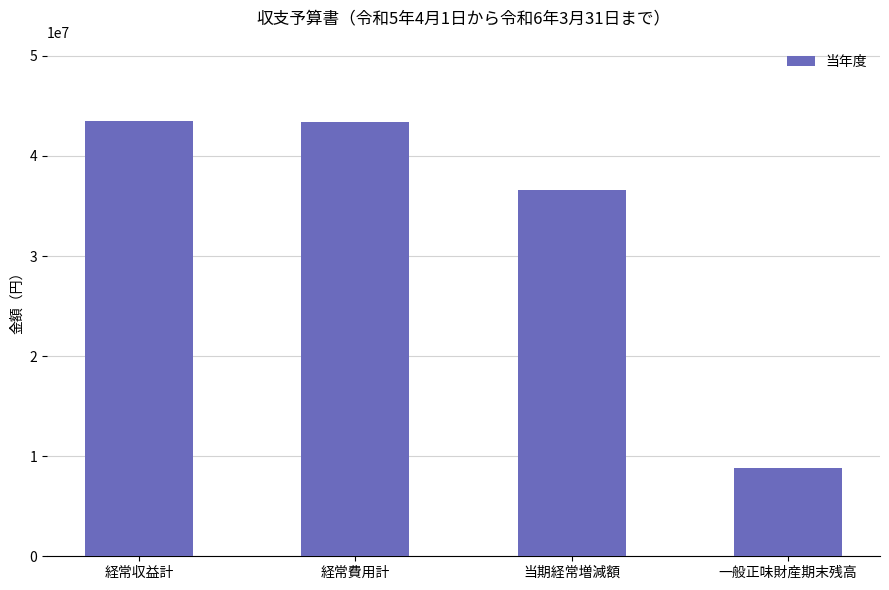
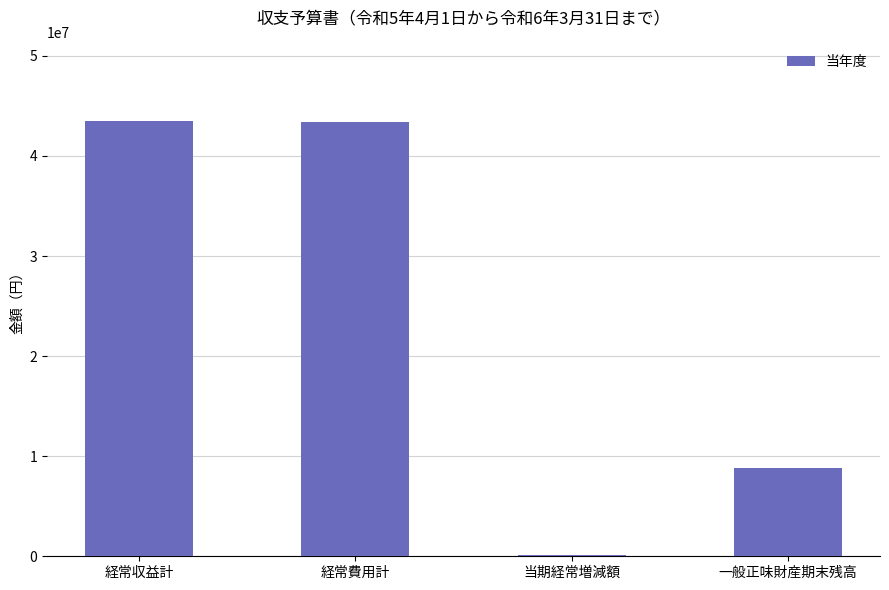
当期経常増減額: 36600000 -> 100000
